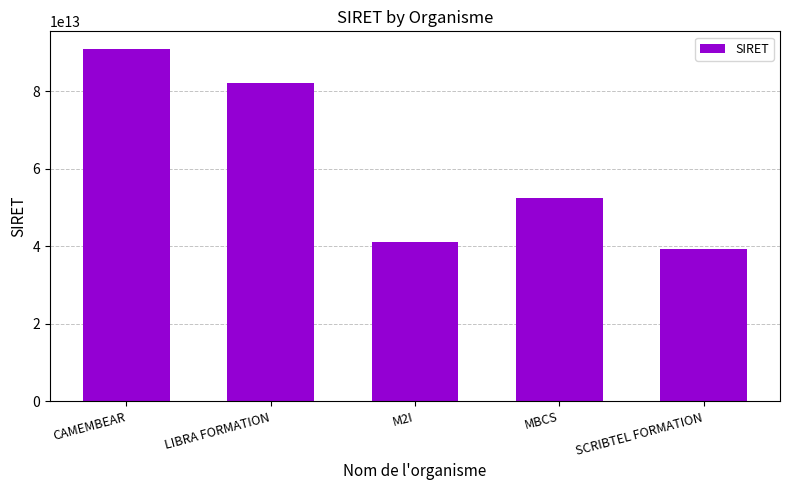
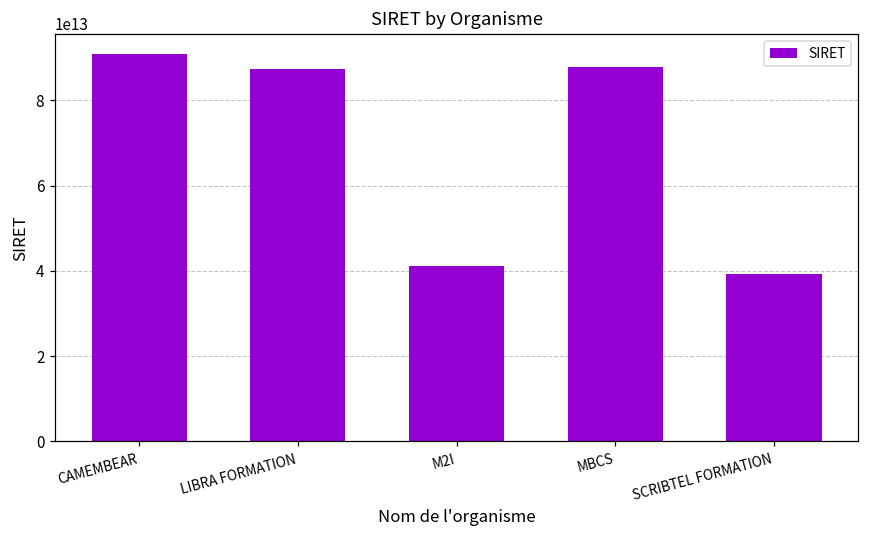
LIBRA FORMATION: 82000000000000 -> 87000000000000
MBCS: 52000000000000 -> 88000000000000
